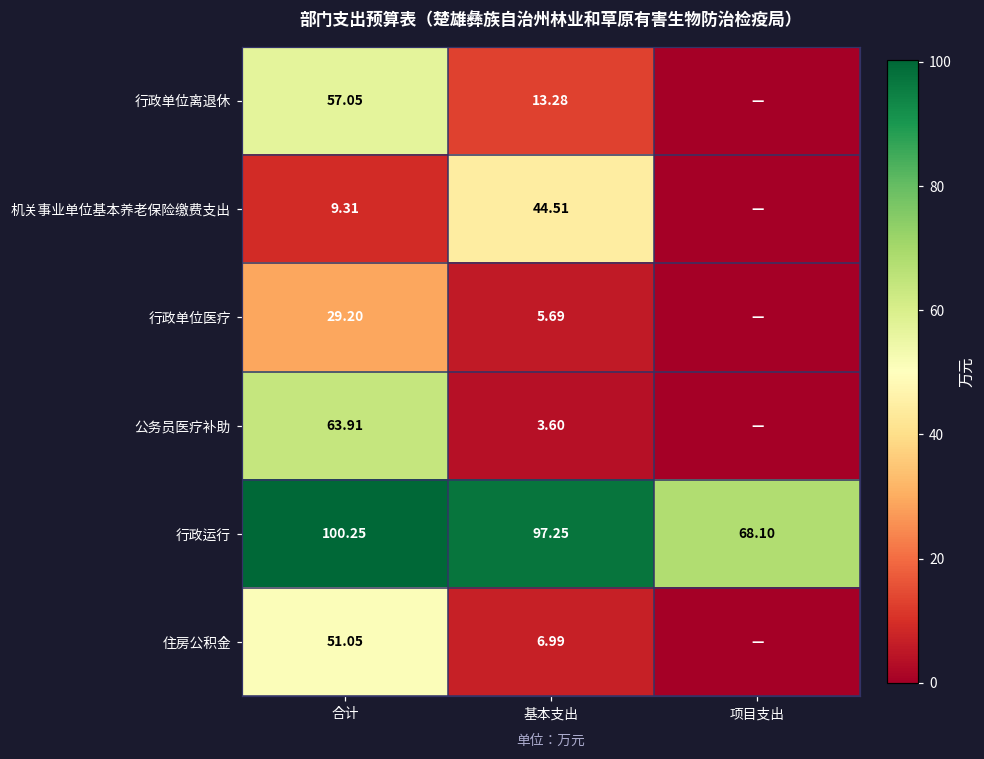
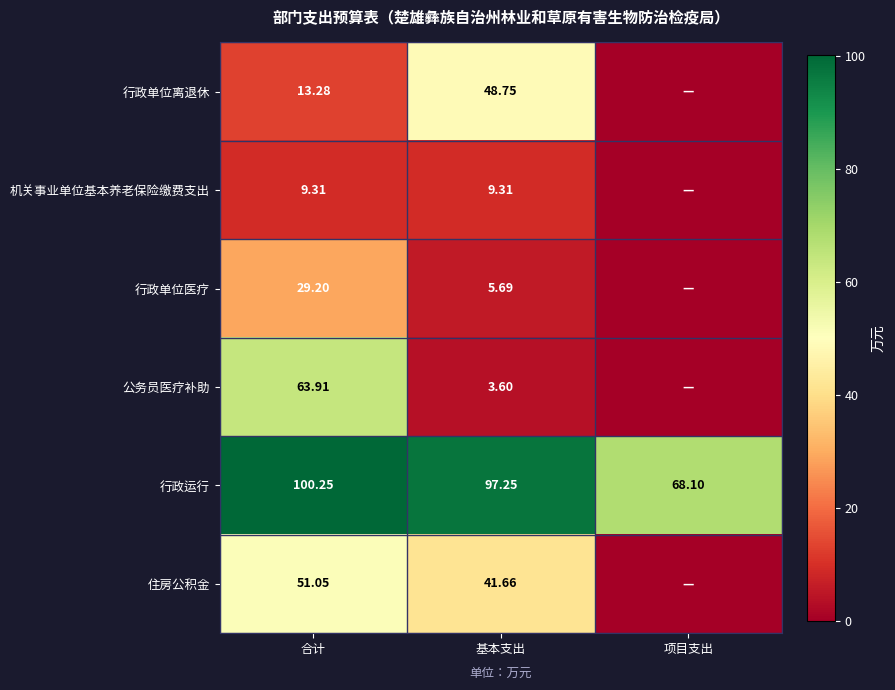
行政单位离退休, 合计: 57.05 -> 13.28
行政单位离退休, 基本支出: 13.28 -> 48.75
机关事业单位基本养老保险缴费支出, 基本支出: 44.51 -> 9.31
住房公积金, 基本支出: 6.99 -> 41.66
